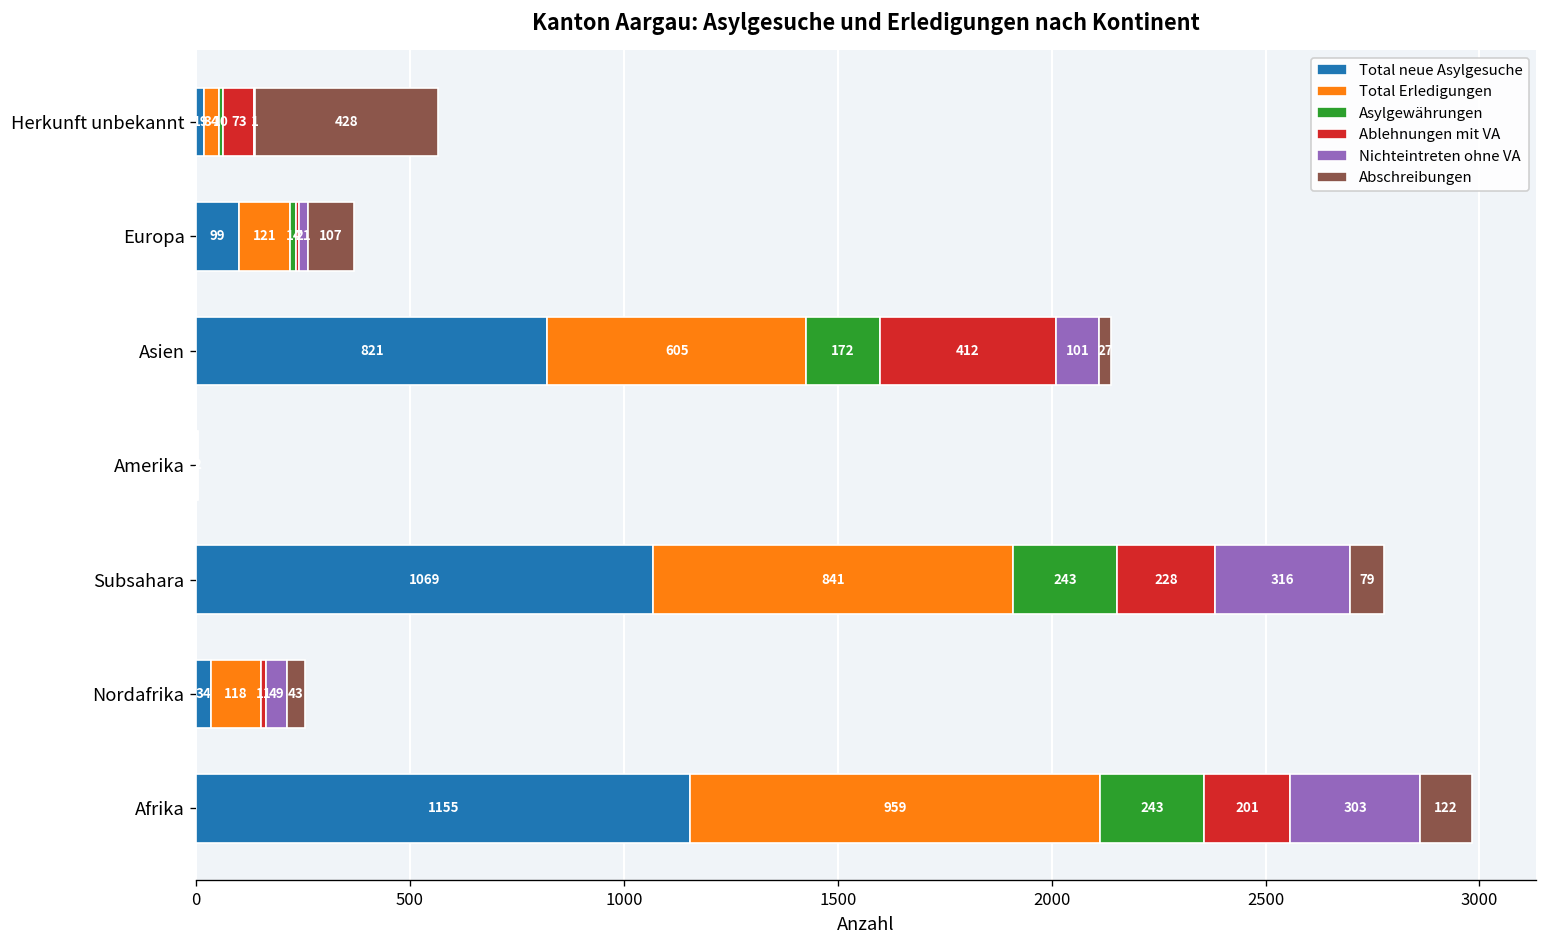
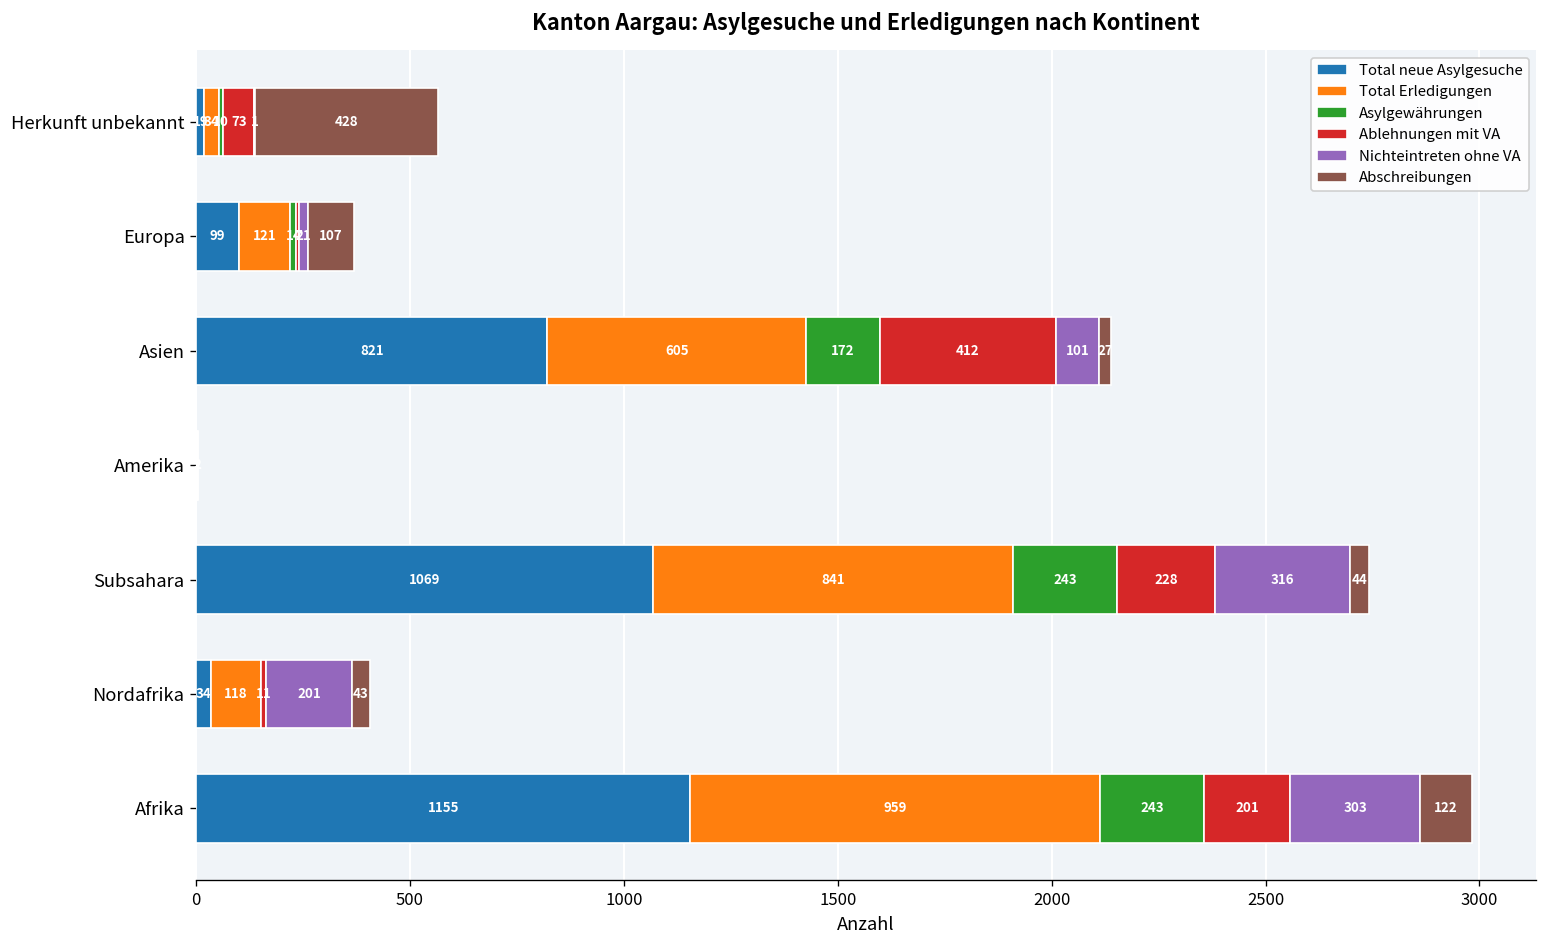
Abschreibungen, Subsahara: 79 -> 44
Nichteintreten ohne VA, Nordafrika: 49 -> 201
